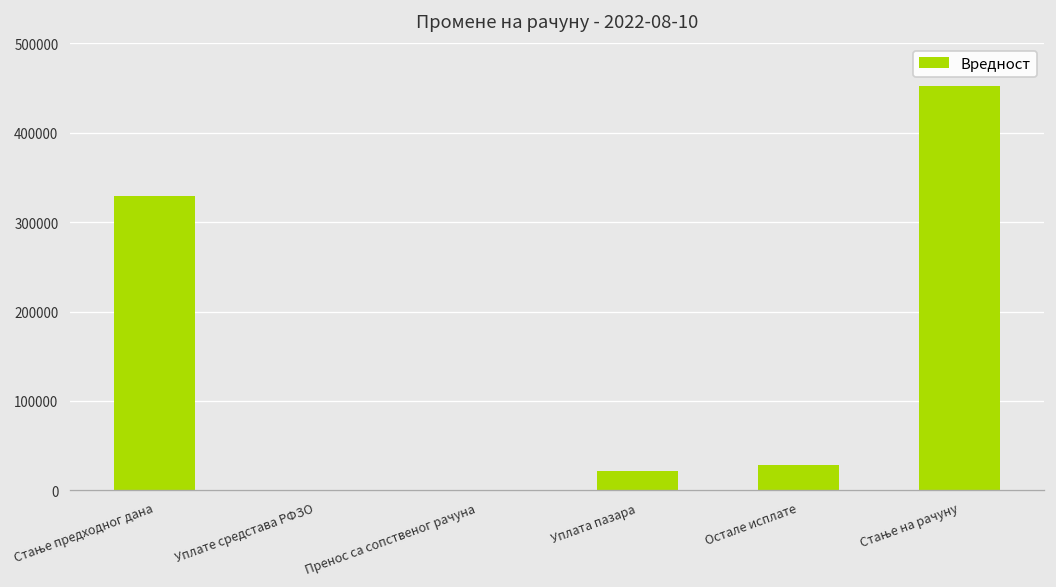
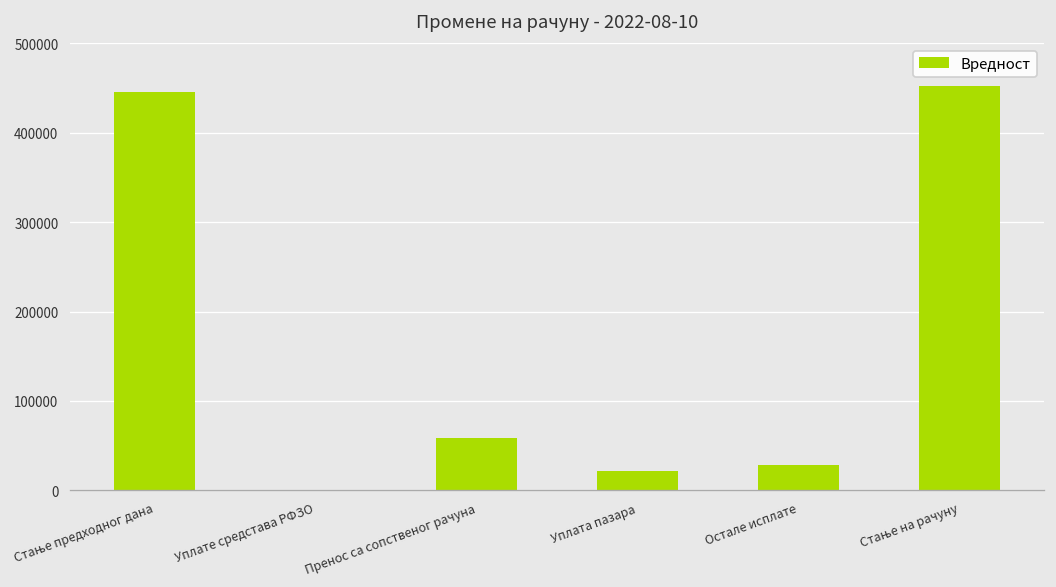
Стање предходног дана: 330000 -> 450000
Пренос са сопственог рачуна: 0 -> 60000
